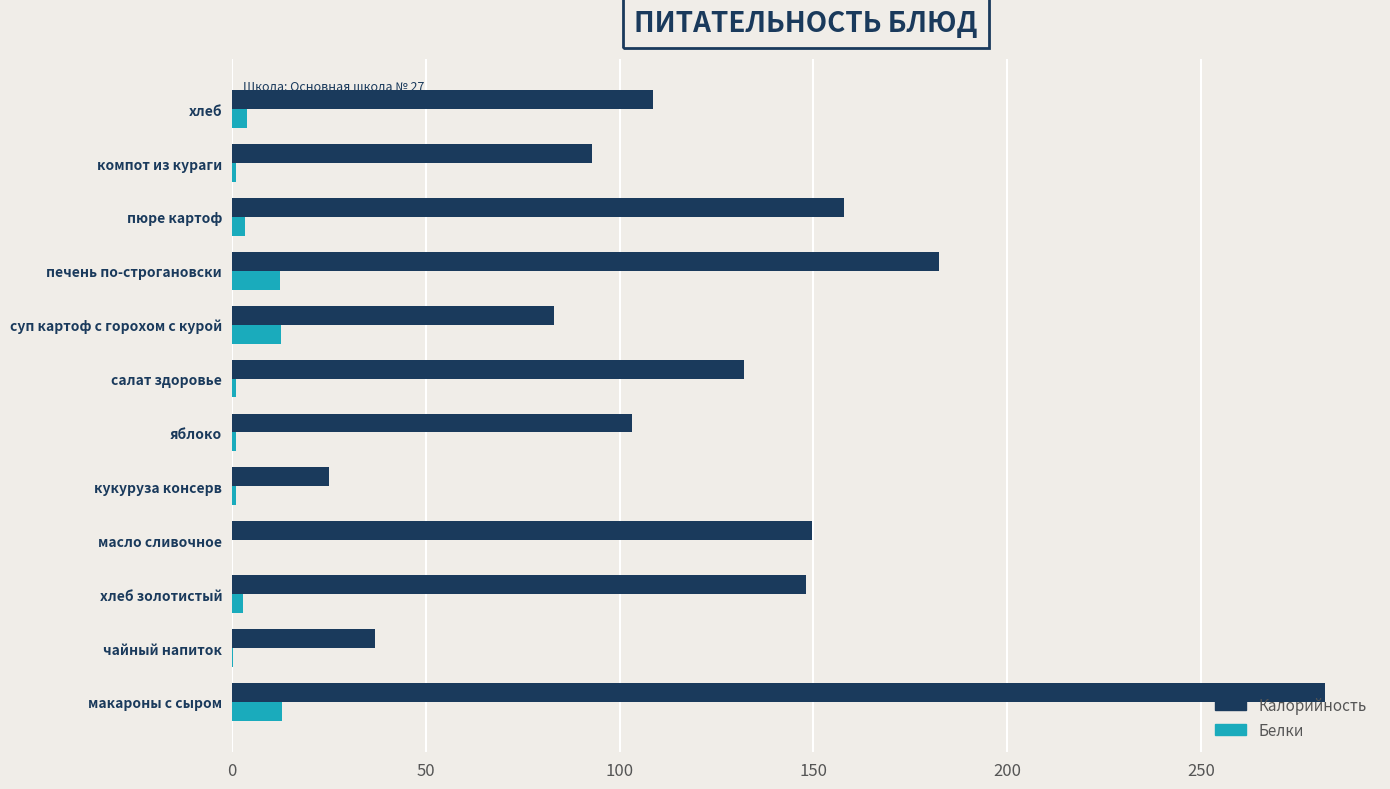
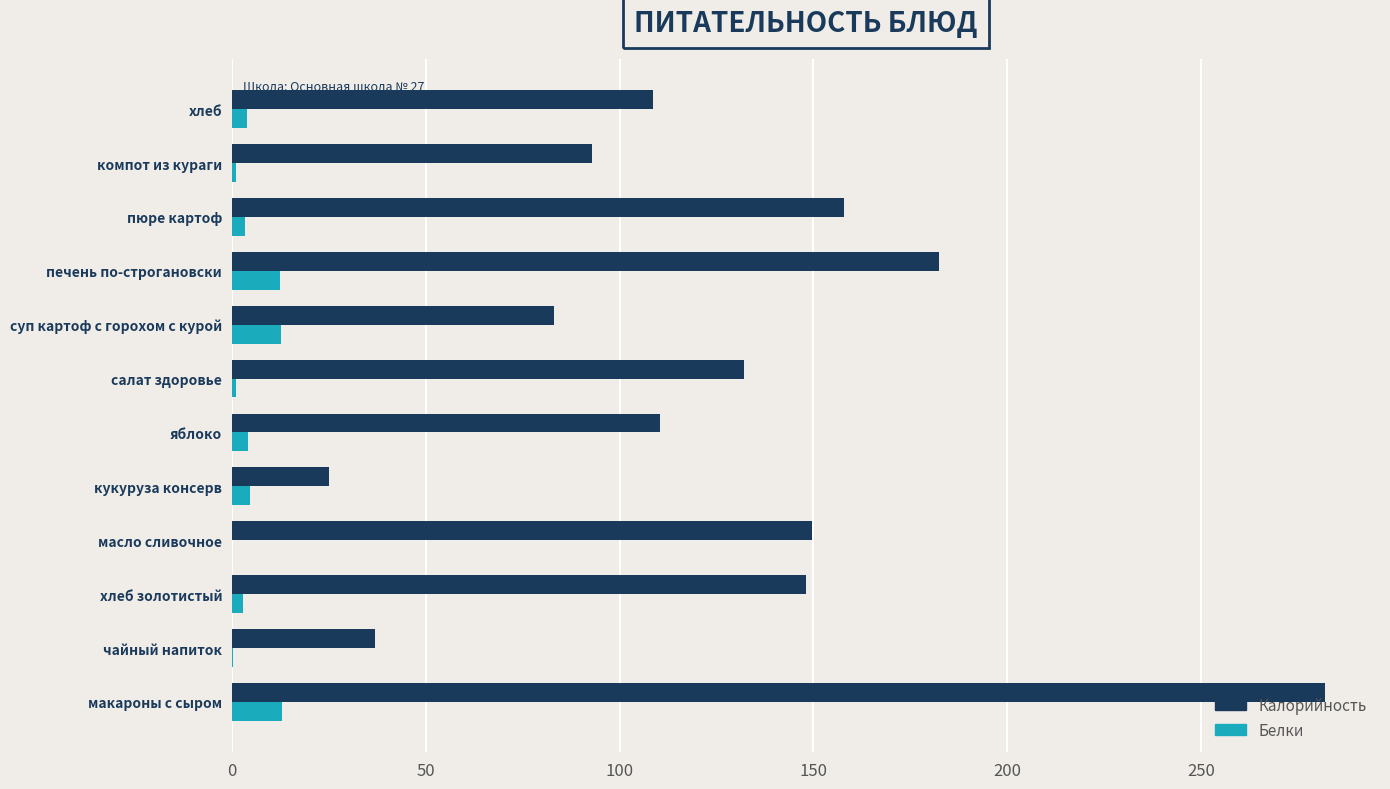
Калорийность, яблоко: 103 -> 111
Белки, яблоко: 1 -> 4
Белки, кукуруза консерв: 1 -> 5
